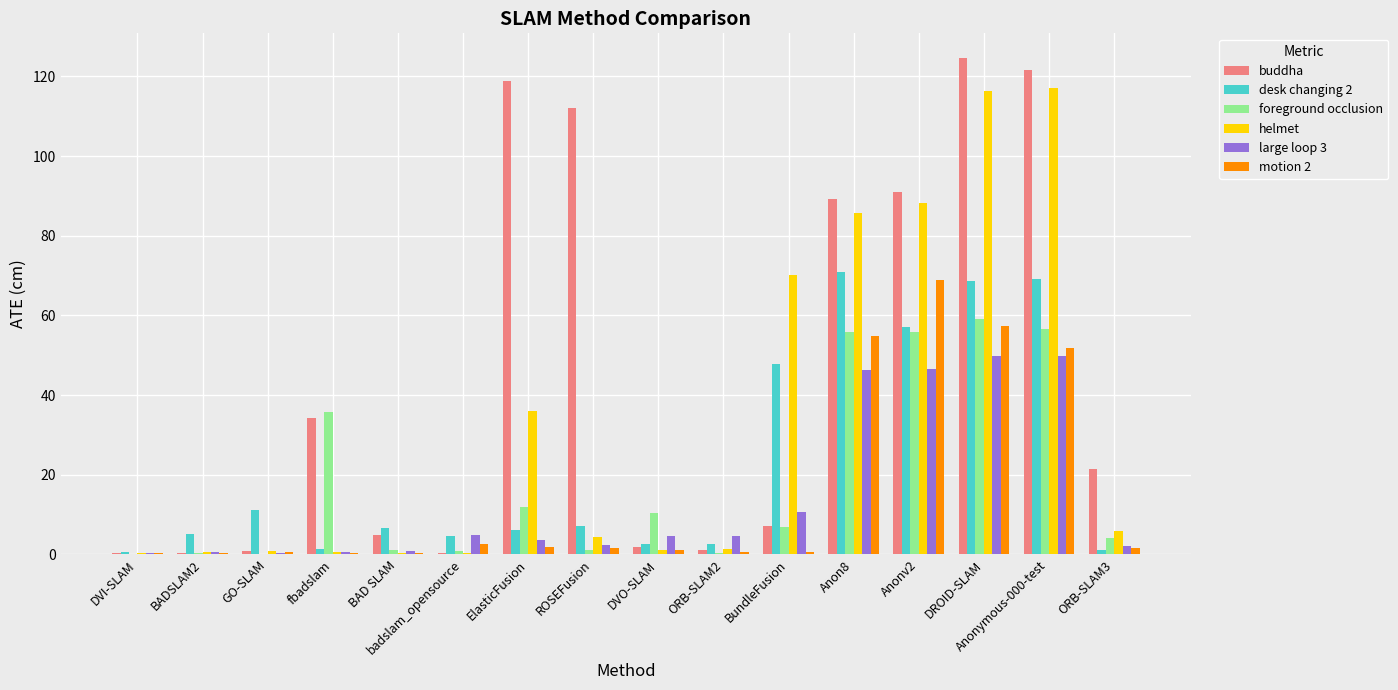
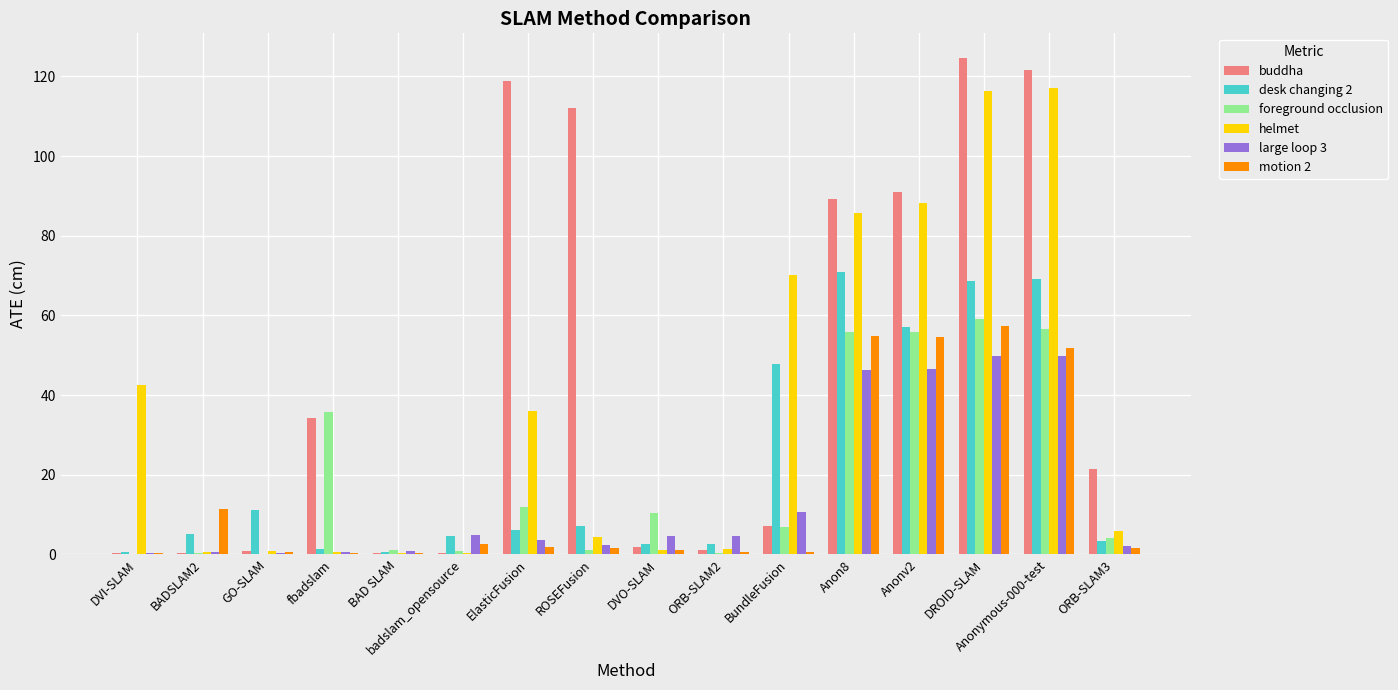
helmet, DVI-SLAM: 0 -> 42
motion 2, BADSLAM2: 0 -> 11
buddha, BAD SLAM: 5 -> 0
desk changing 2, BAD SLAM: 7 -> 1
motion 2, Anonv2: 69 -> 55
desk changing 2, ORB-SLAM3: 1 -> 3
